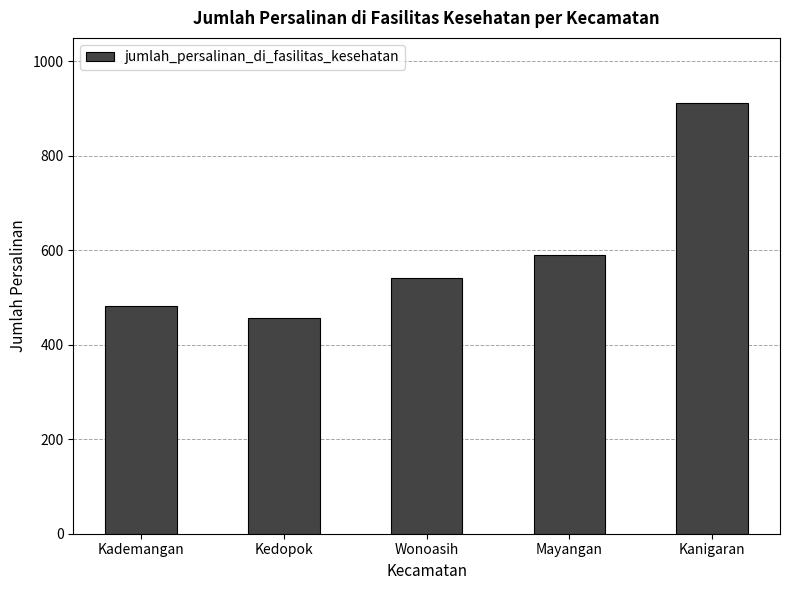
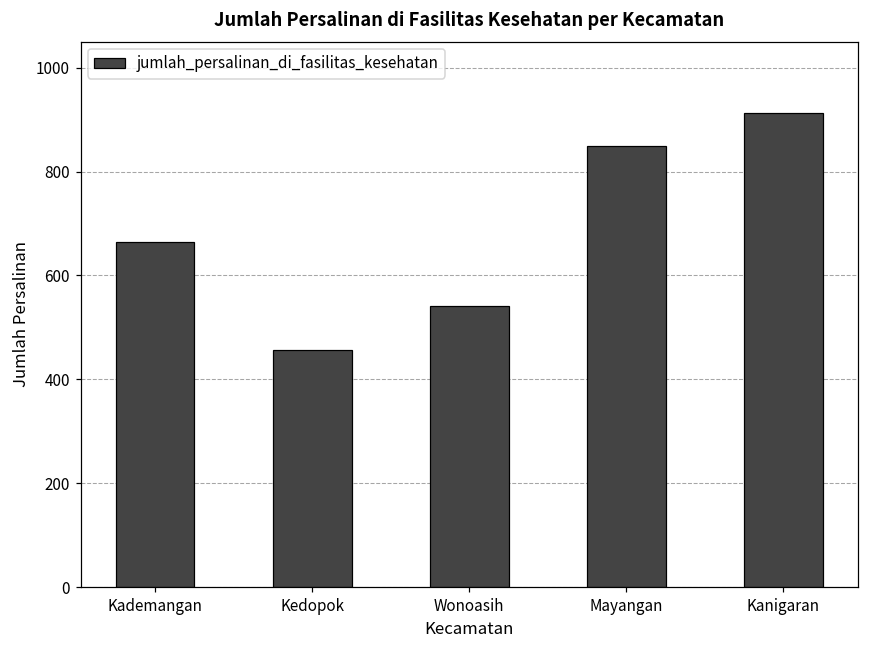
Kademangan: 480 -> 660
Mayangan: 590 -> 850
